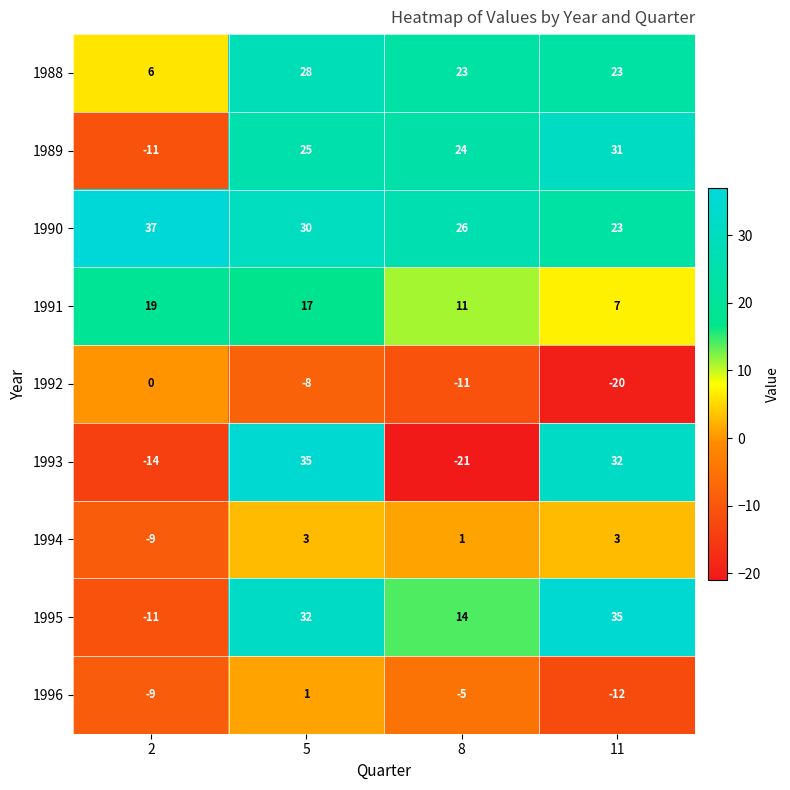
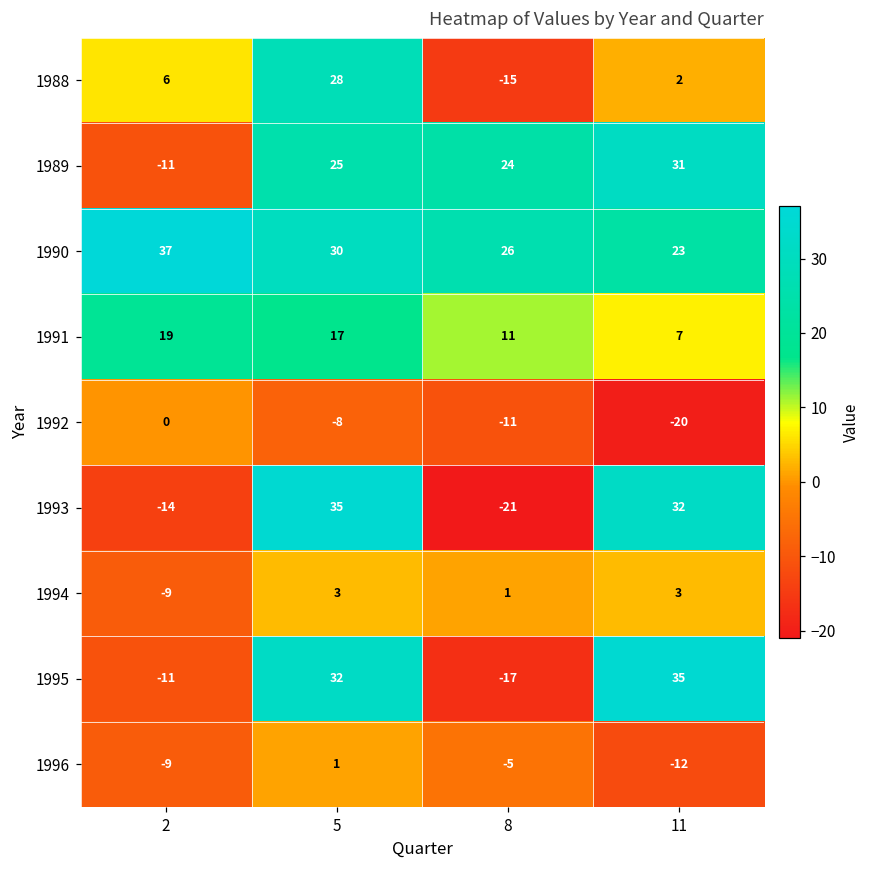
1988, 8: 23 -> -15
1988, 11: 23 -> 2
1995, 8: 14 -> -17
